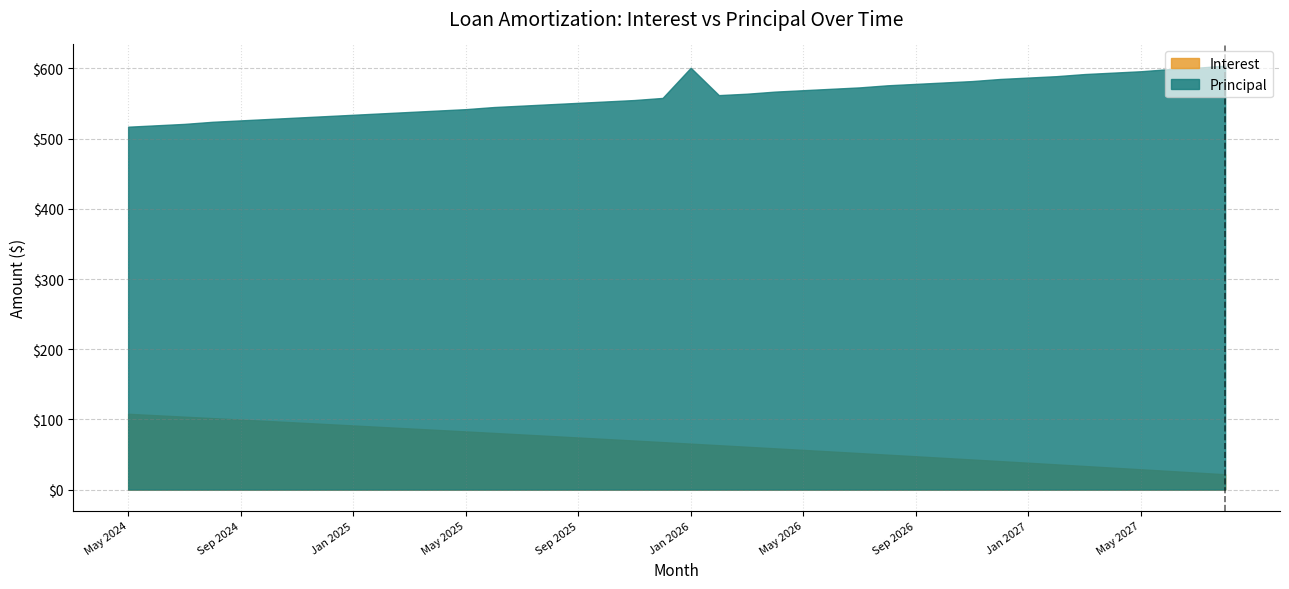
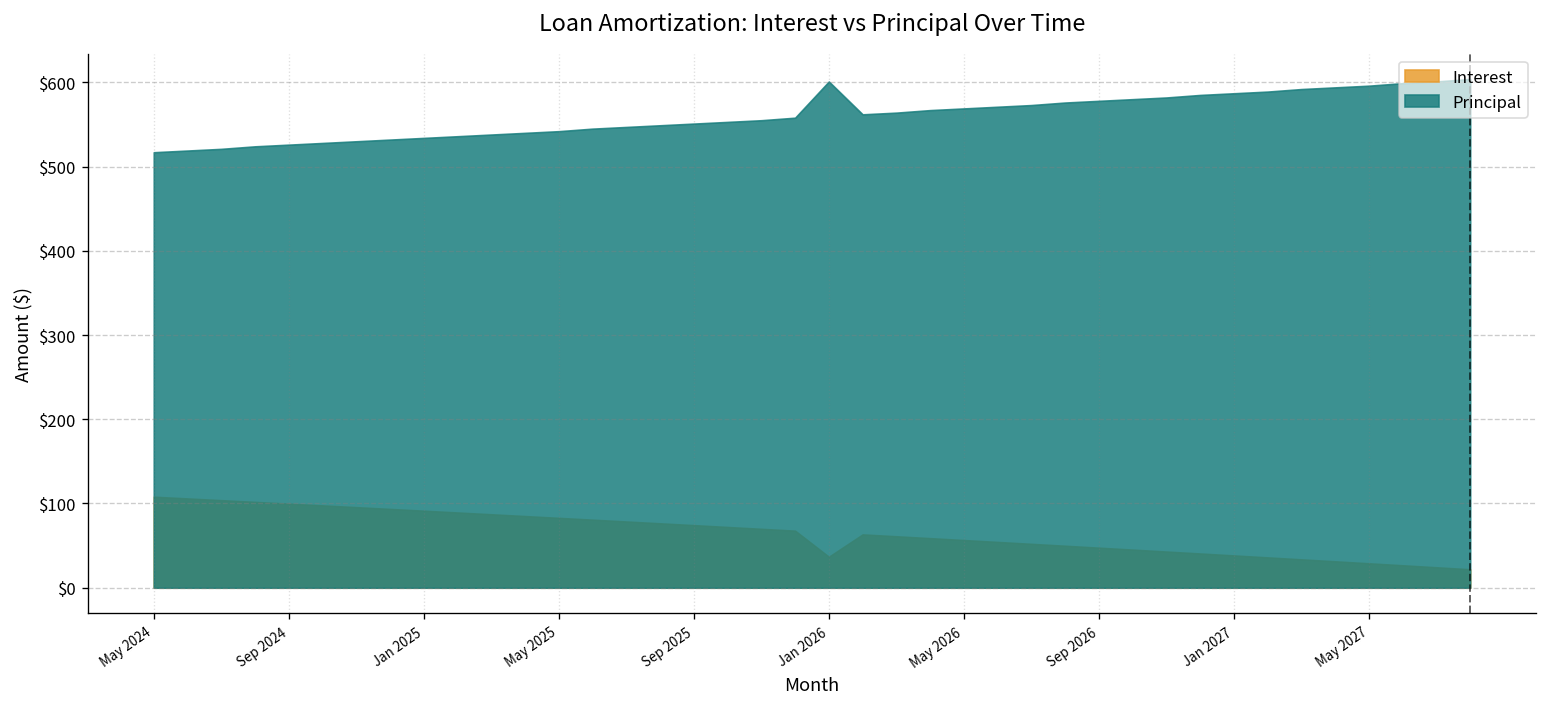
Interest, Jan 2026: $70 -> $40
